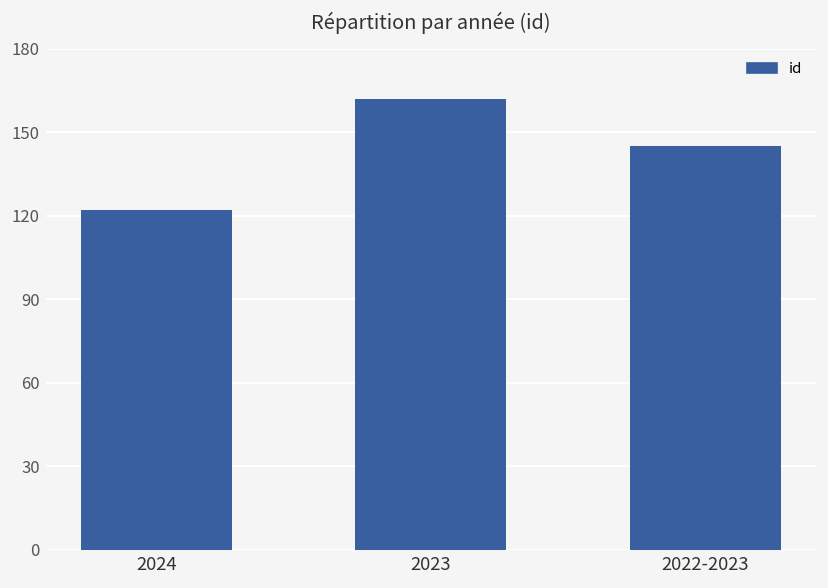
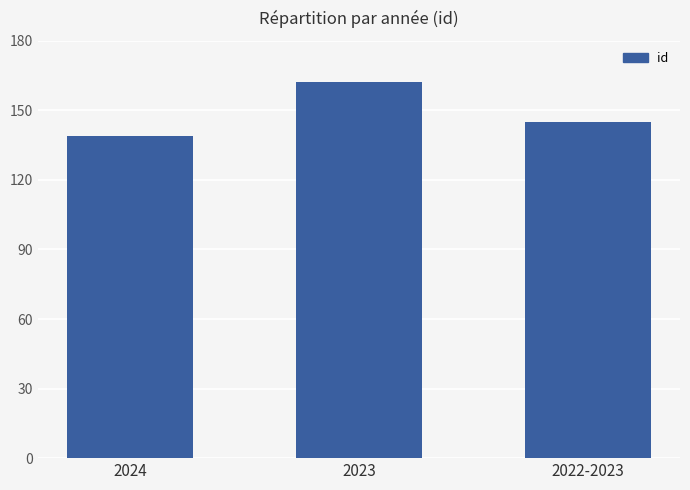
2024: 122 -> 139
